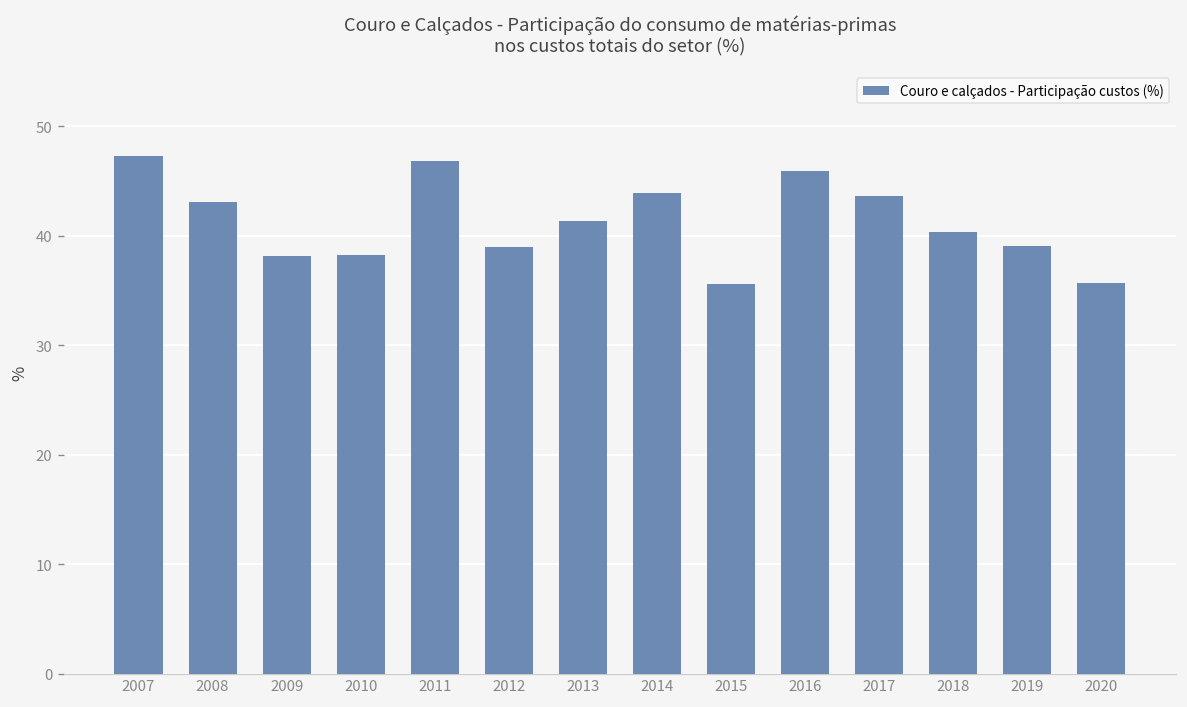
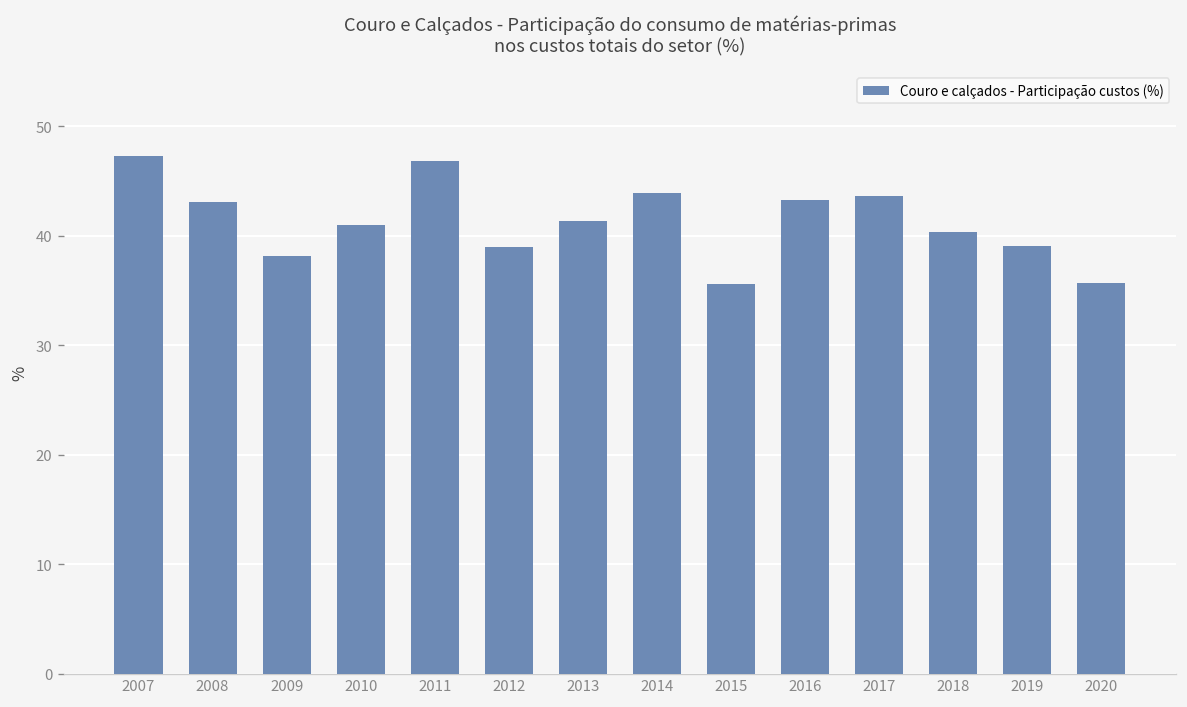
2010: 38 -> 41
2016: 46 -> 43
